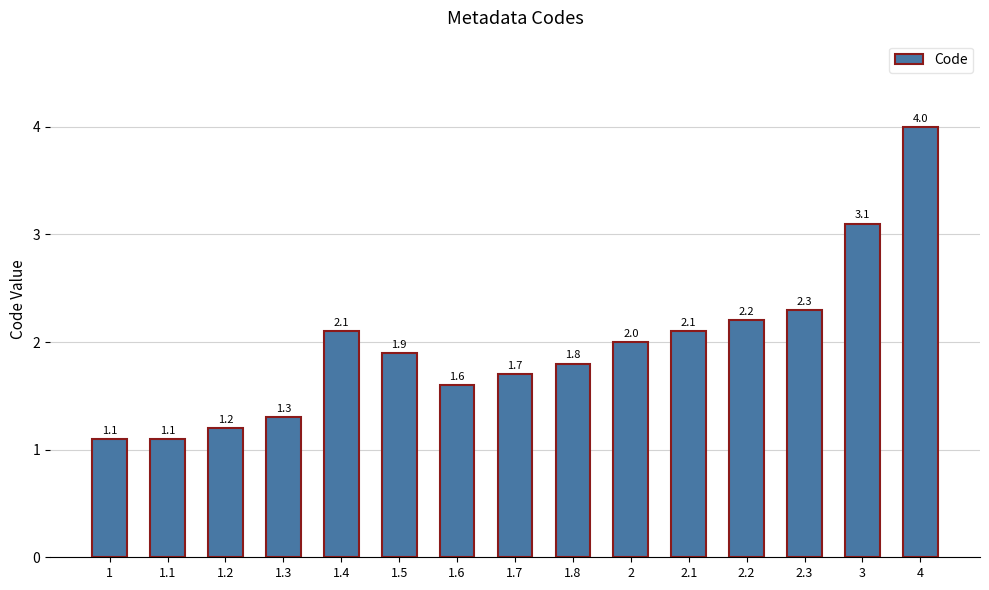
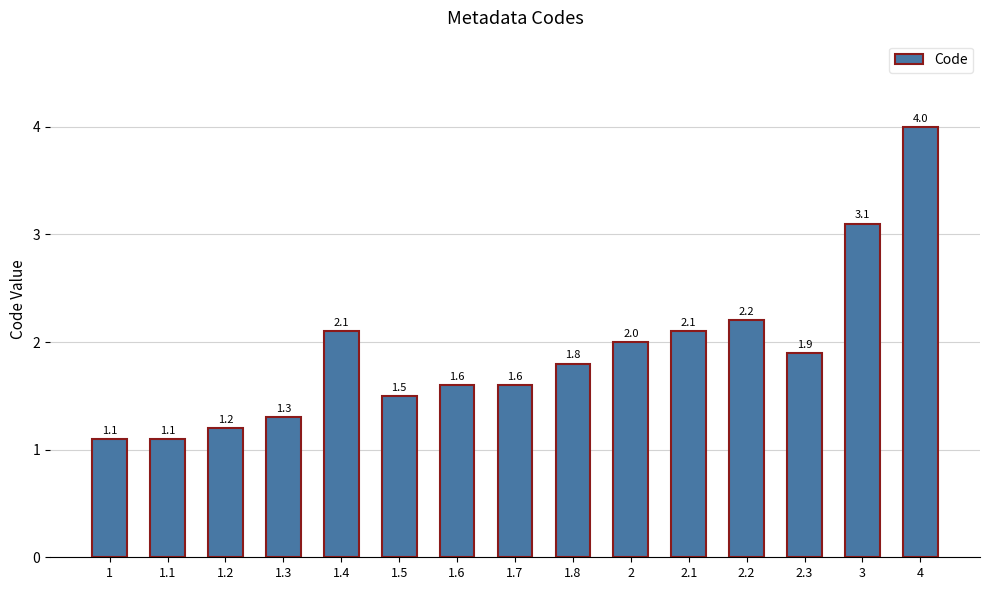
1.5: 1.9 -> 1.5
1.7: 1.7 -> 1.6
2.3: 2.3 -> 1.9
